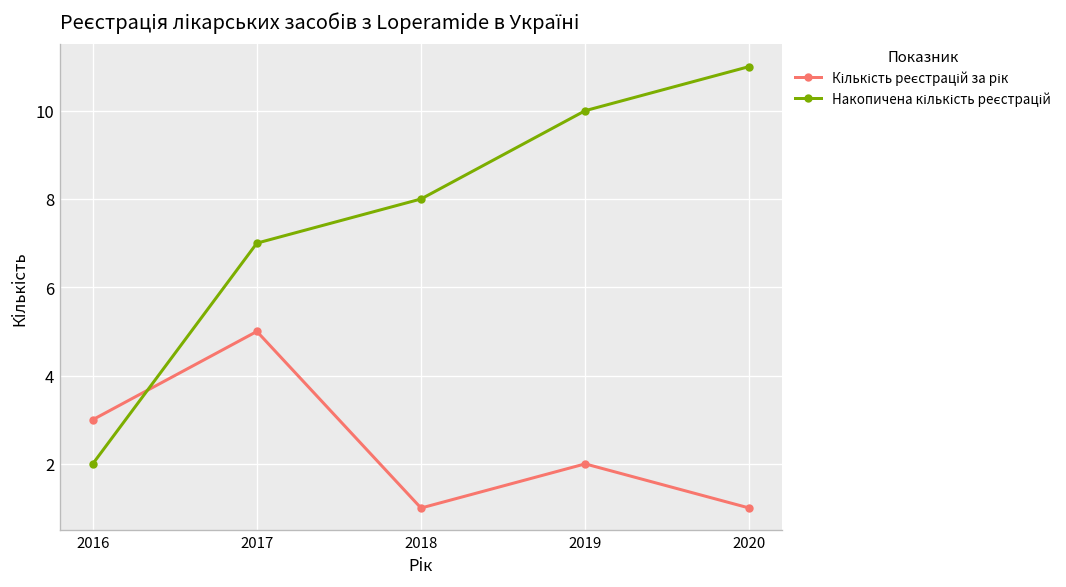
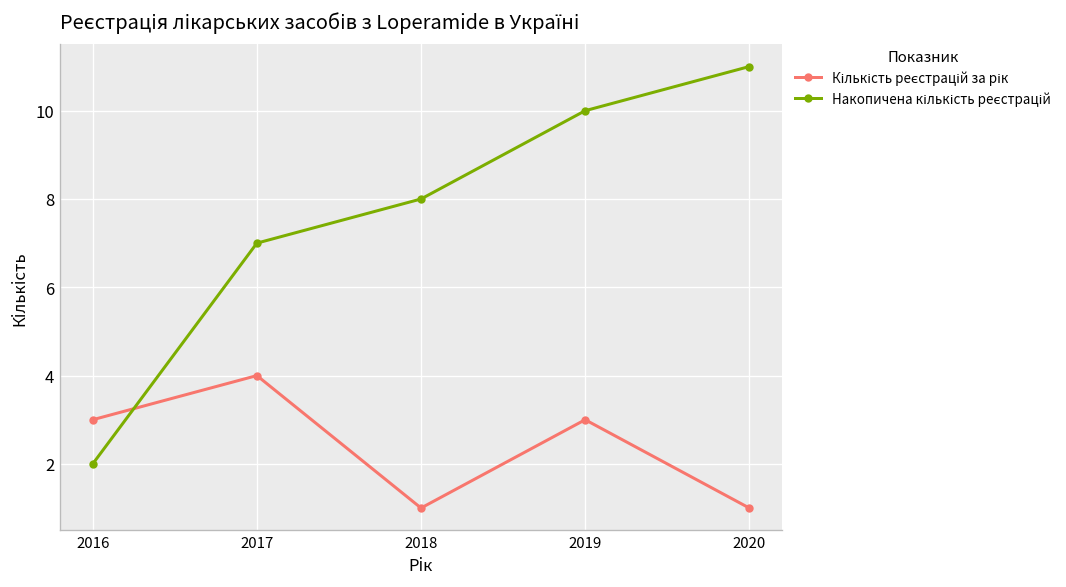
Кількість реєстрацій за рік, 2017: 5 -> 4
Кількість реєстрацій за рік, 2019: 2 -> 3
